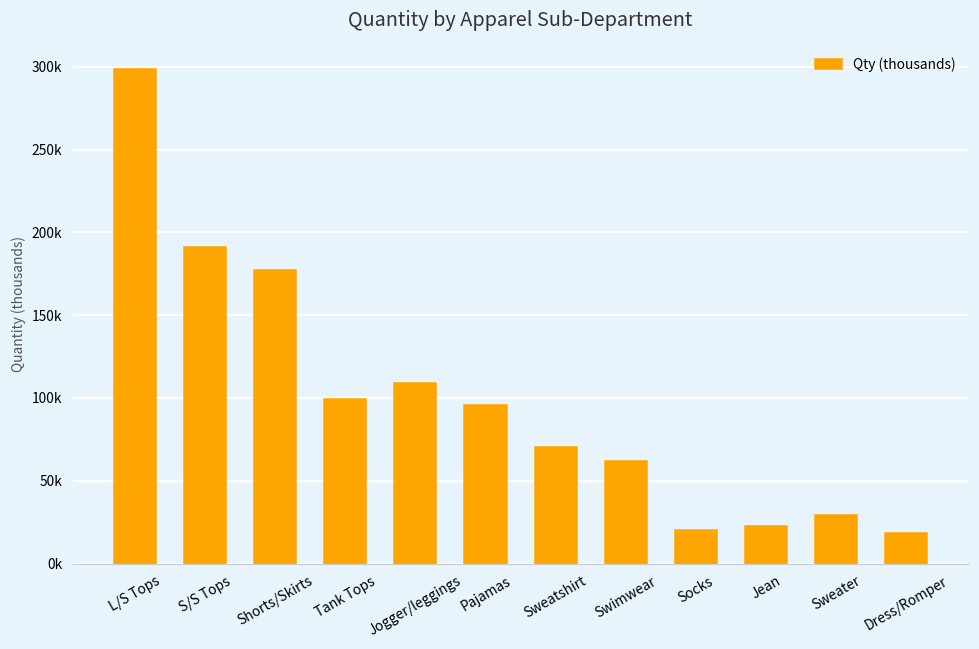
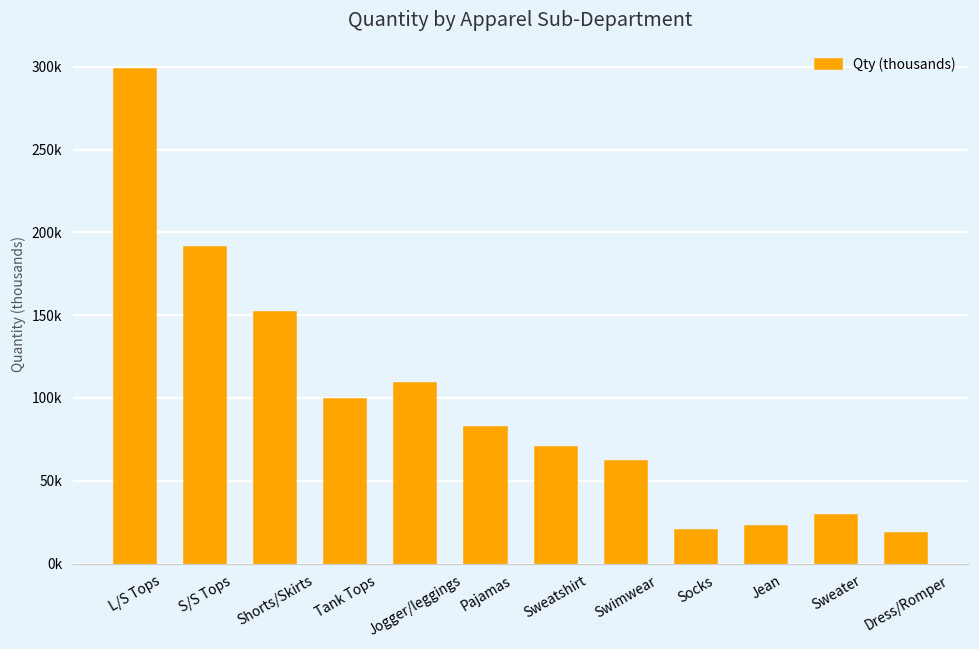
Shorts/Skirts: 177000 -> 152000
Pajamas: 96000 -> 83000
